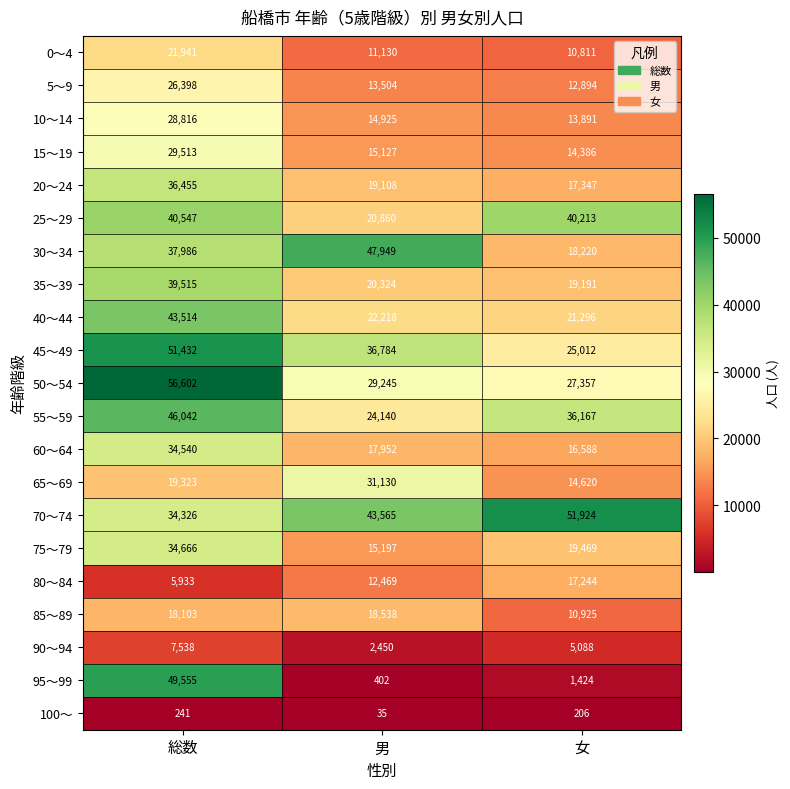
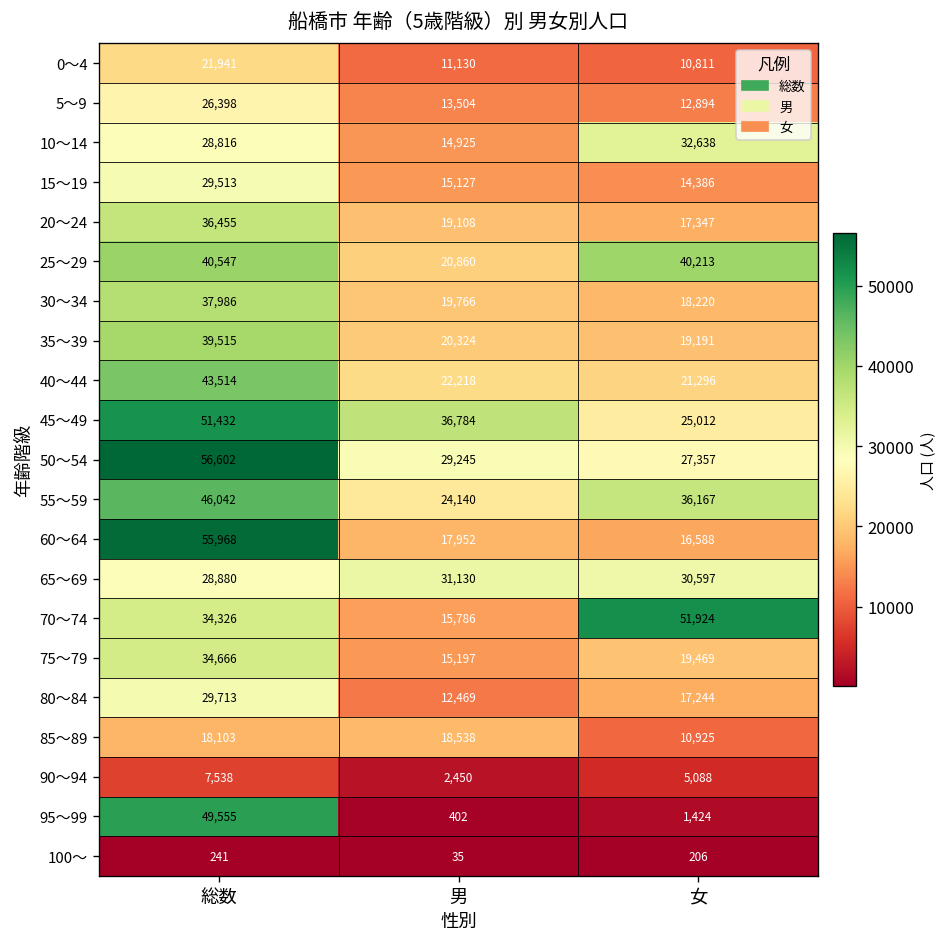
10～14, 女: 13,891 -> 32,638
30～34, 男: 47,949 -> 19,766
60～64, 総数: 34,540 -> 55,968
65～69, 総数: 19,323 -> 28,880
65～69, 女: 14,620 -> 30,597
70～74, 男: 43,565 -> 15,786
80～84, 総数: 5,933 -> 29,713
